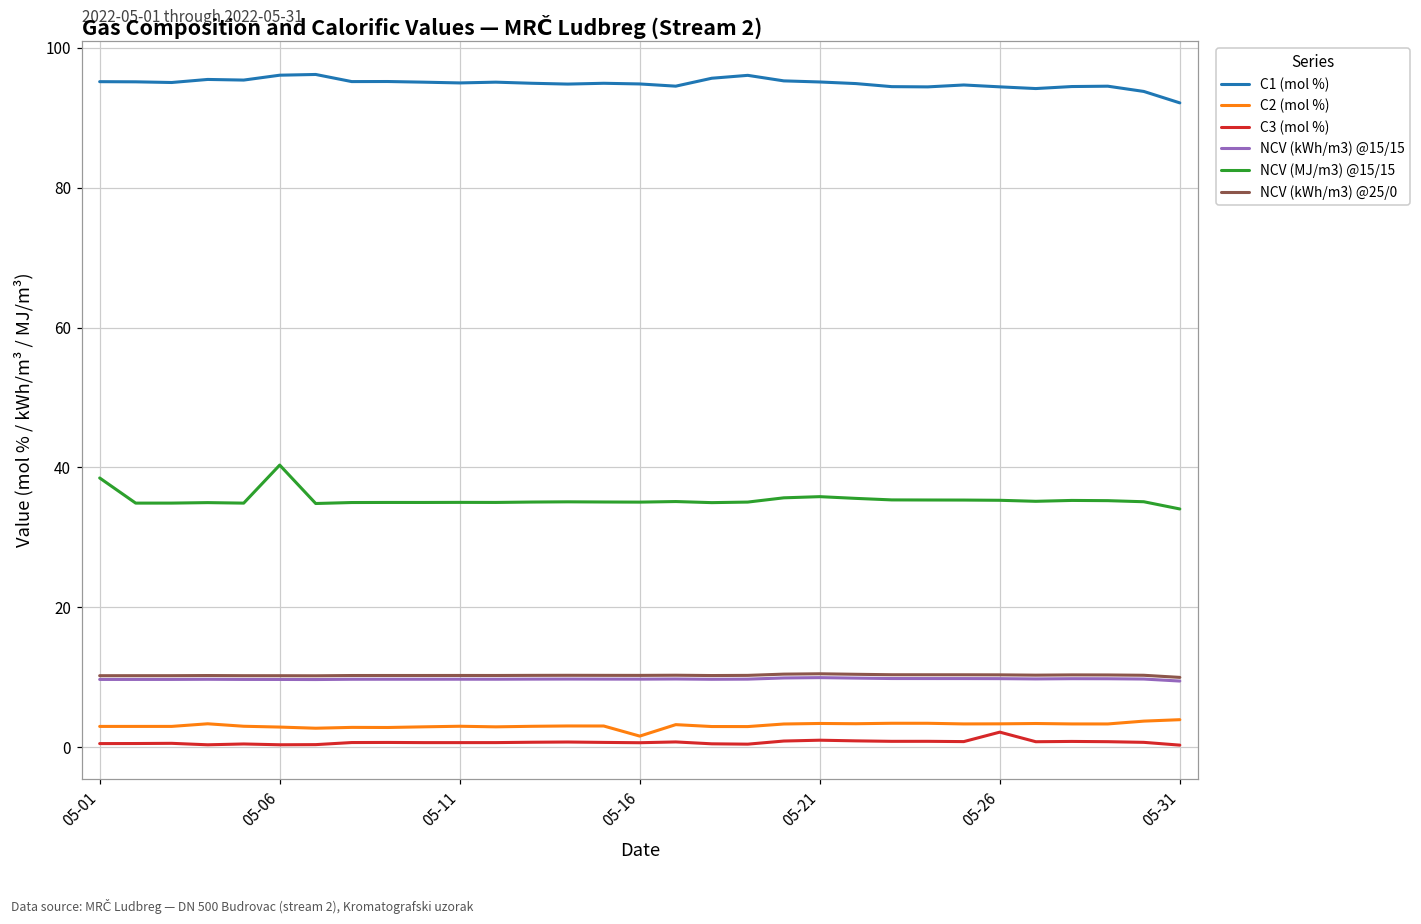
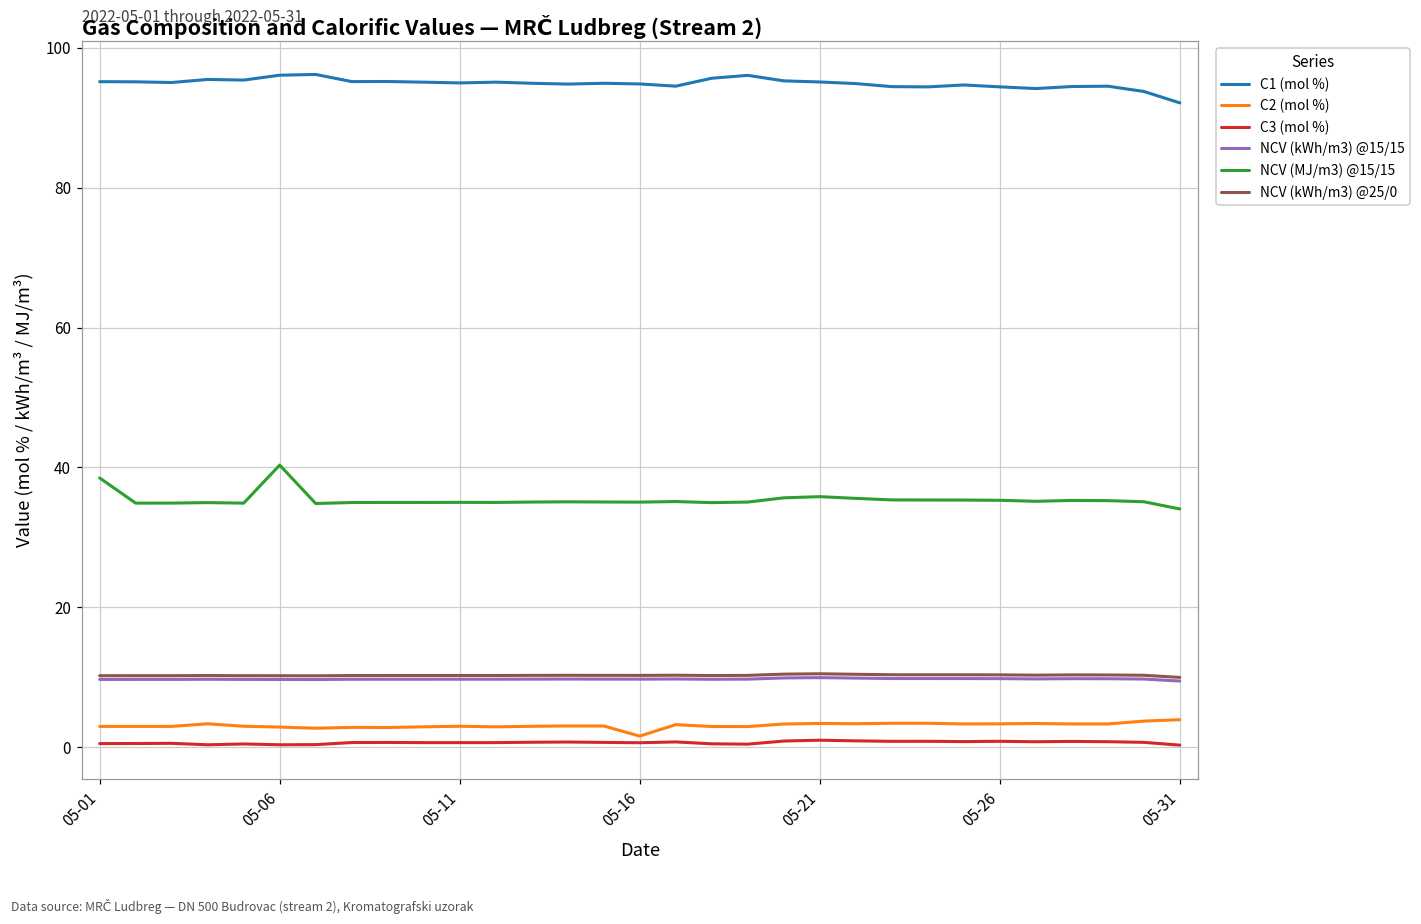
C3 (mol %), 05-26: 2 -> 1
